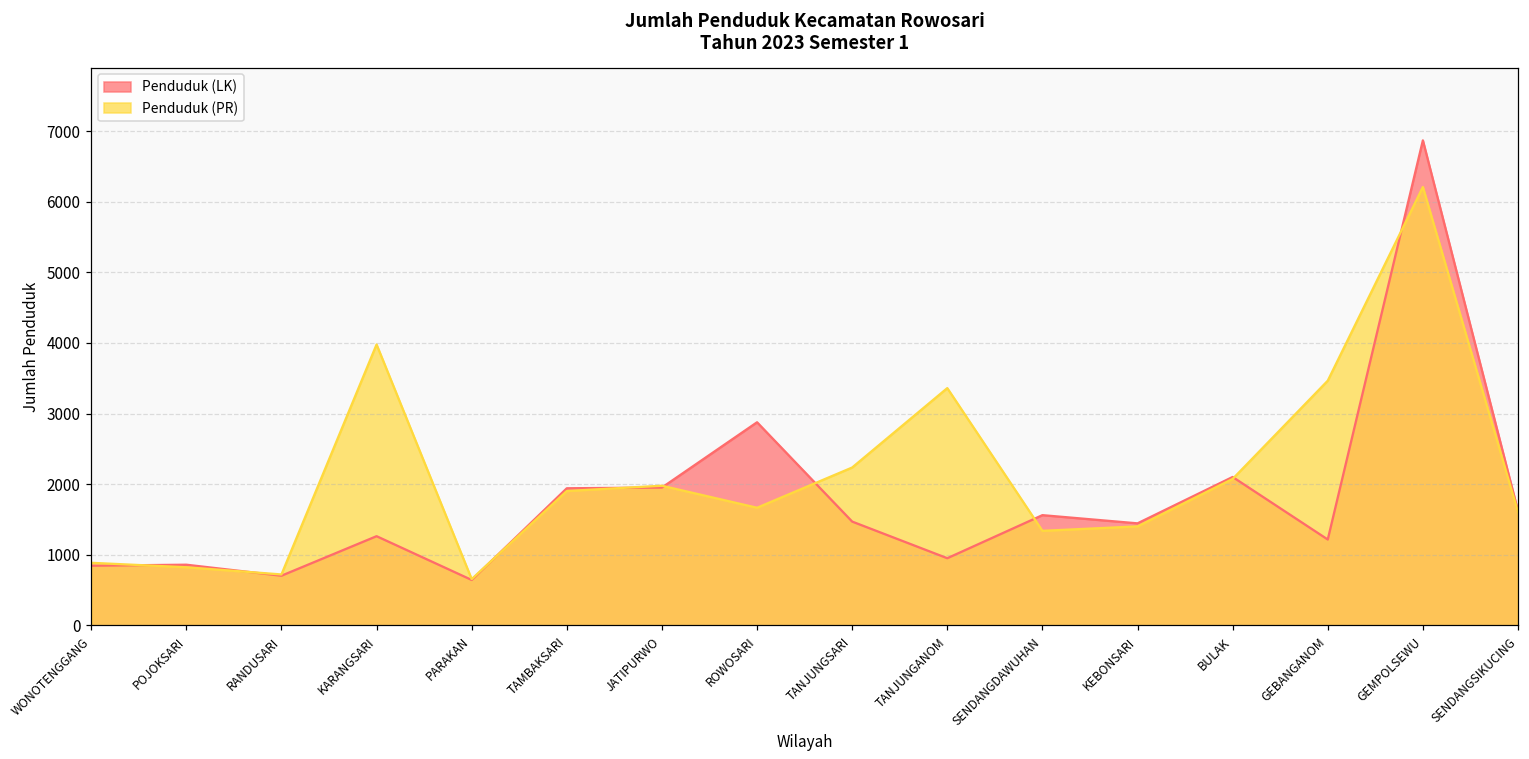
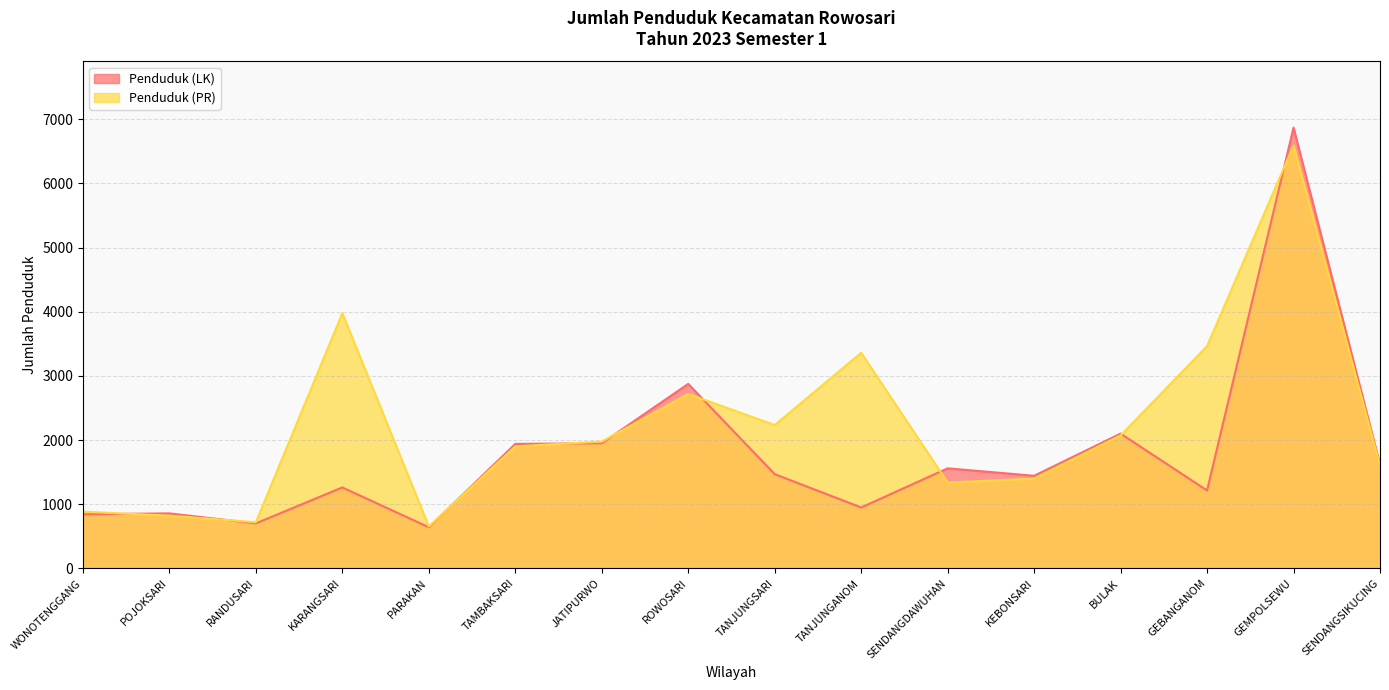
Penduduk (PR), ROWOSARI: 1700 -> 2700
Penduduk (PR), GEMPOLSEWU: 6200 -> 6600
